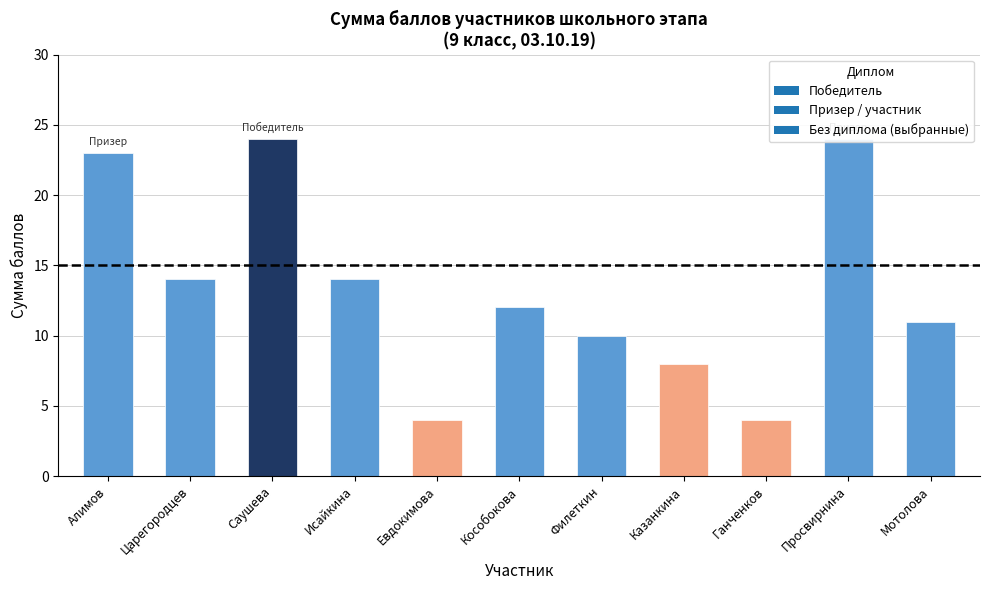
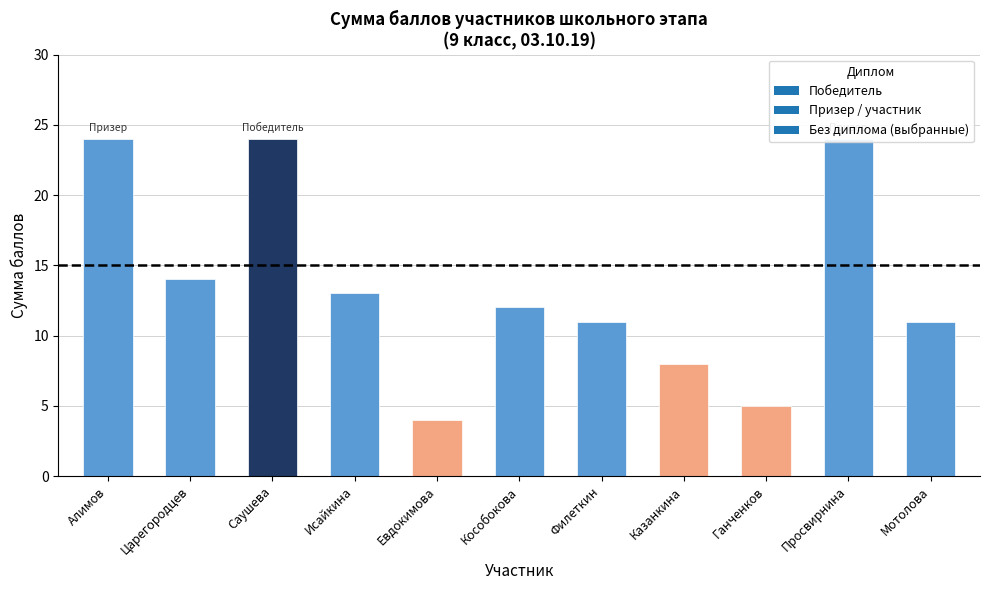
Алимов: 23 -> 24
Исайкина: 14 -> 13
Филеткин: 10 -> 11
Ганченков: 4 -> 5
